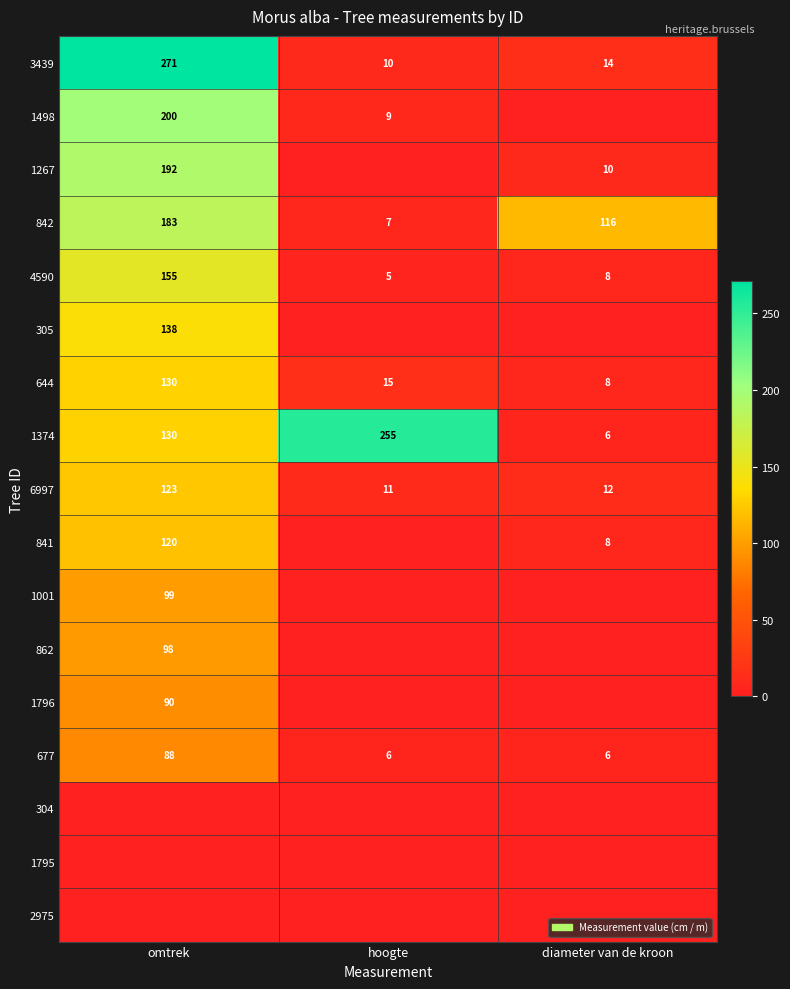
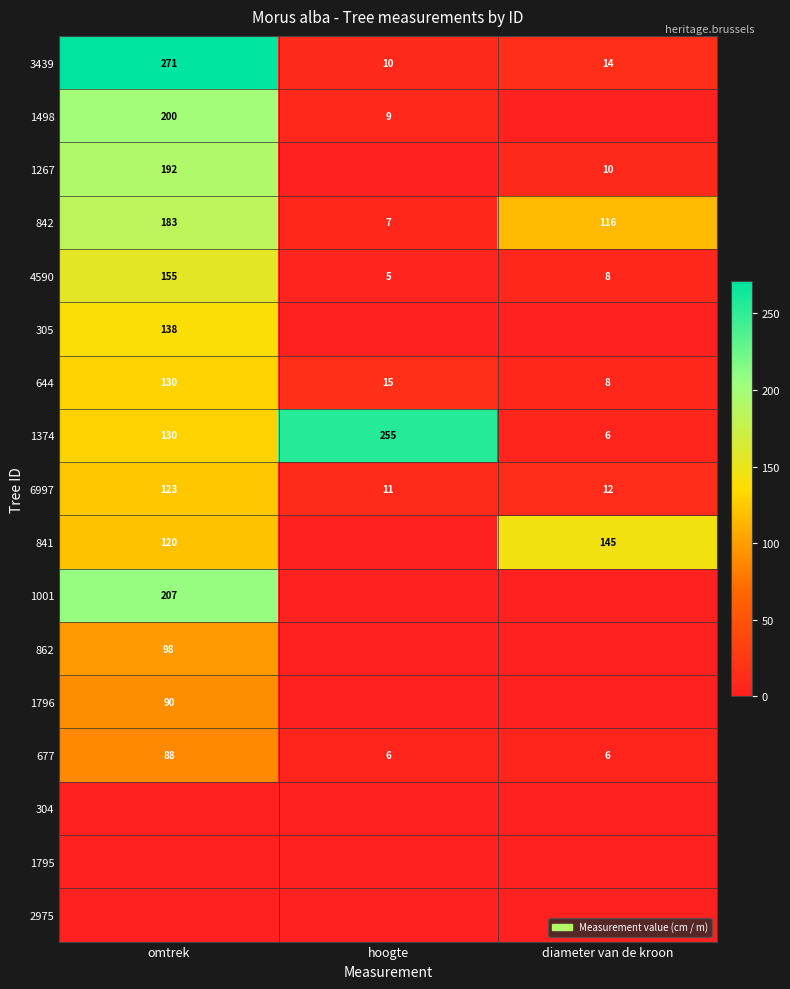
841, diameter van de kroon: 8 -> 145
1001, omtrek: 99 -> 207
